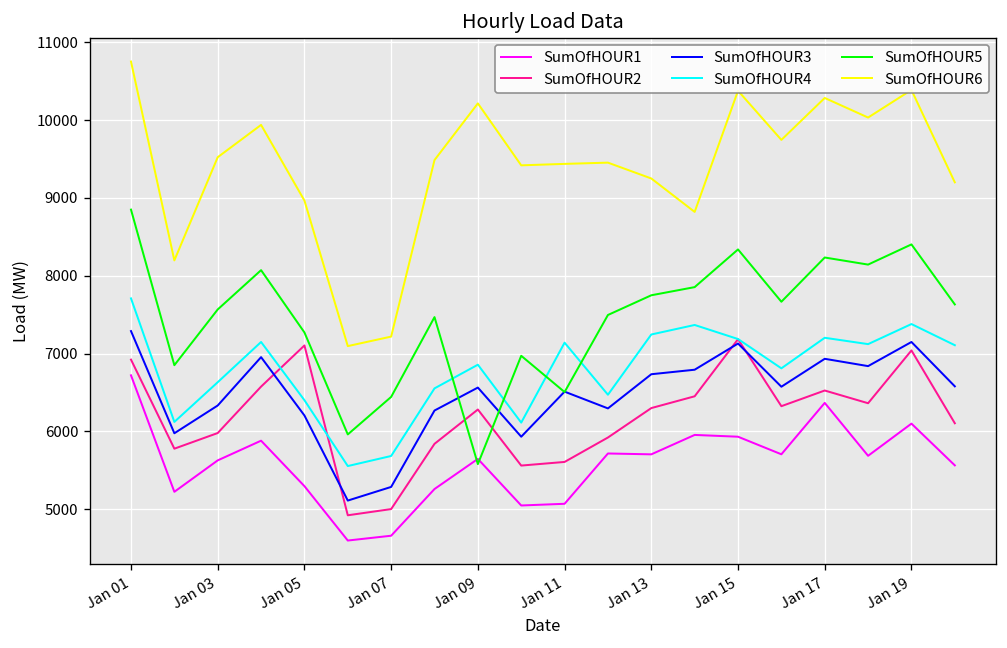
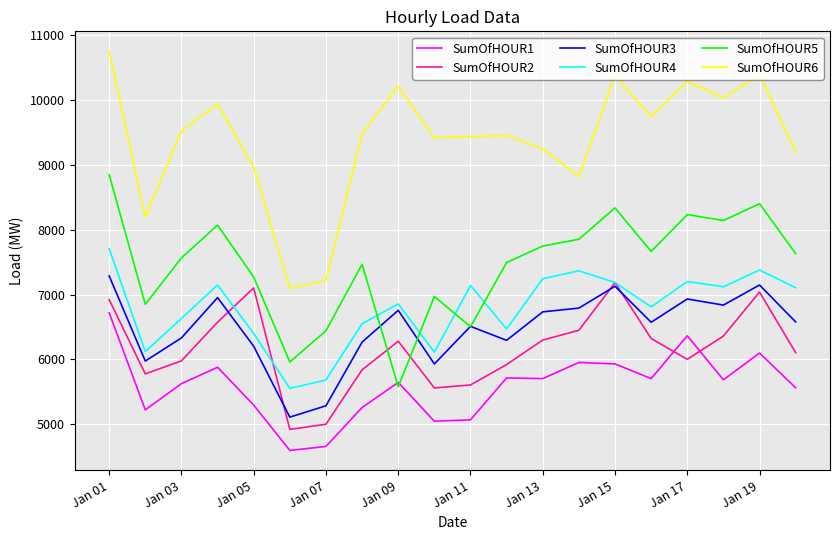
SumOfHOUR3, Jan 09: 6600 -> 6800
SumOfHOUR2, Jan 17: 6500 -> 6000
